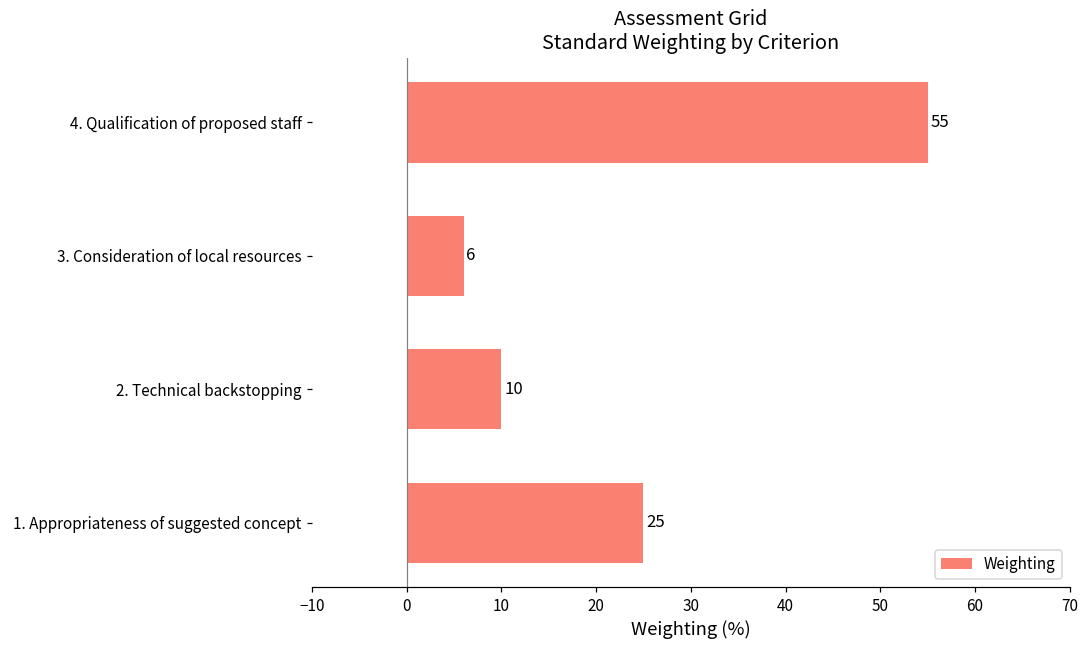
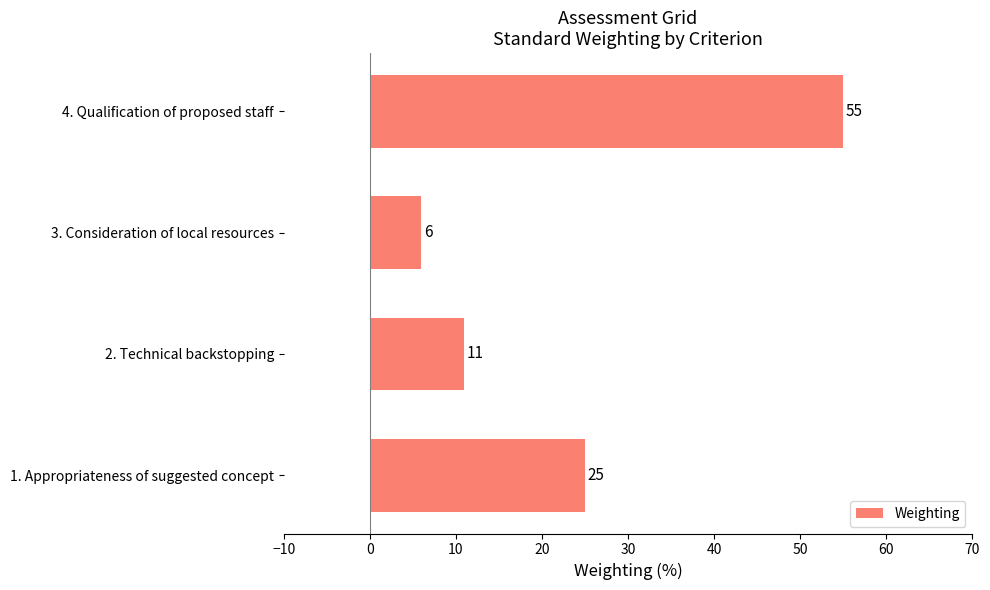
2. Technical backstopping: 10 -> 11
